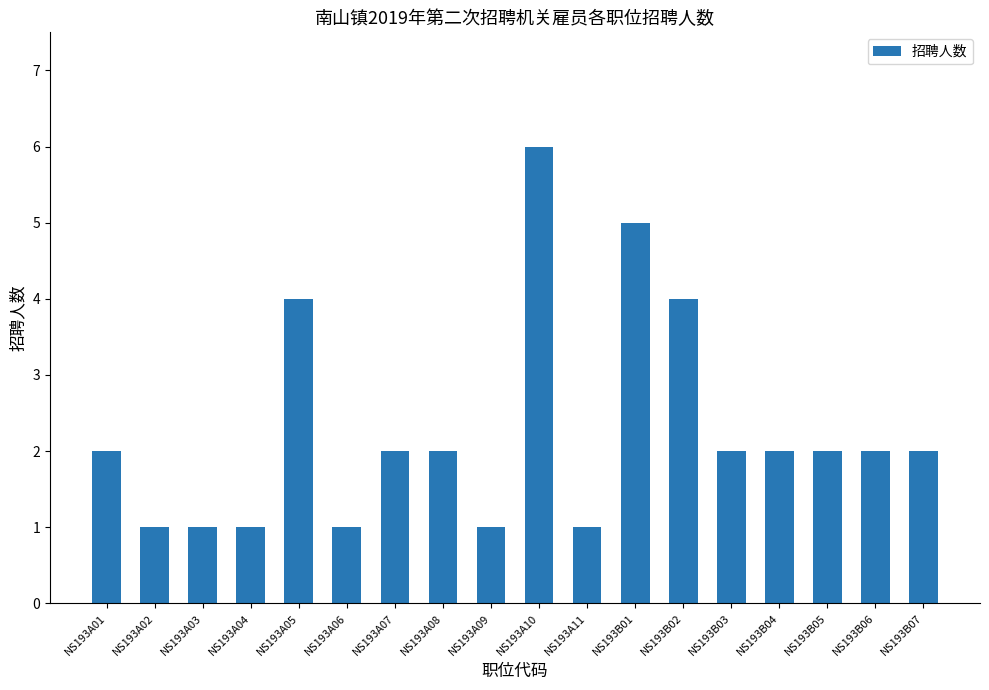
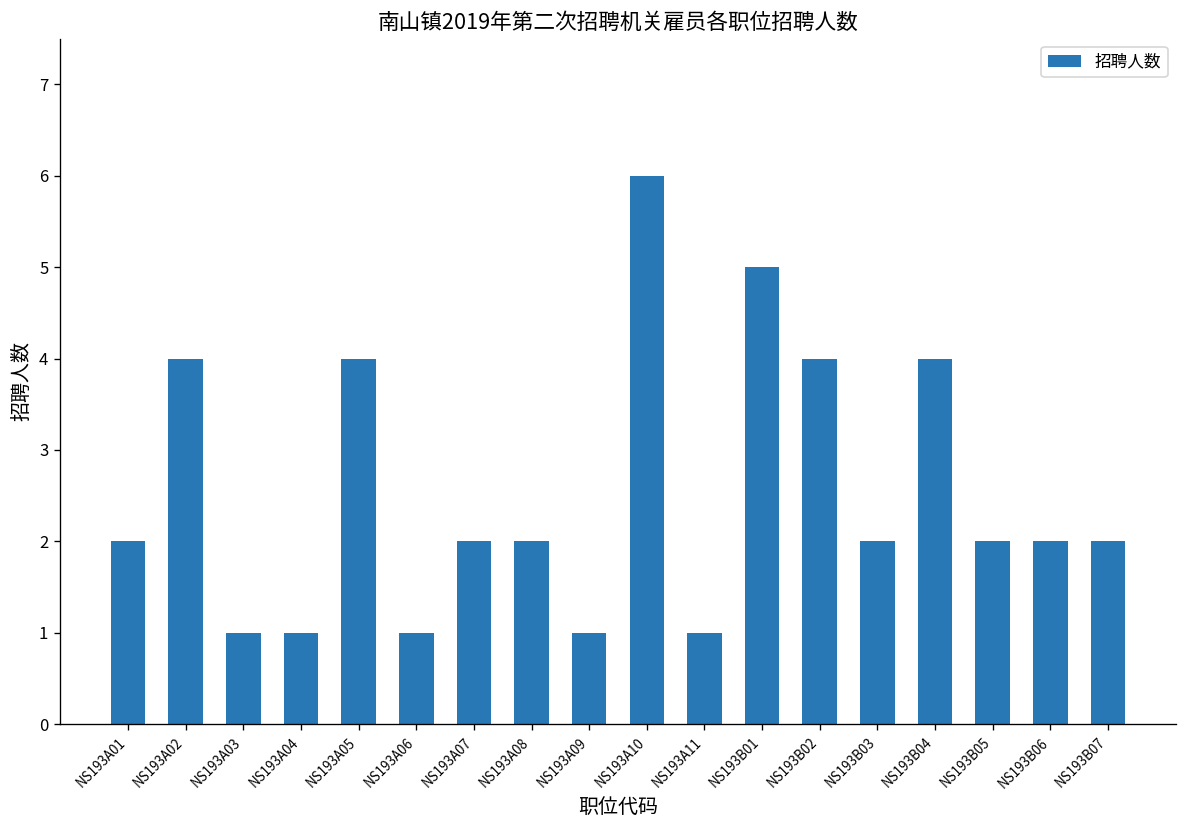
NS193A02: 1 -> 4
NS193B04: 2 -> 4
